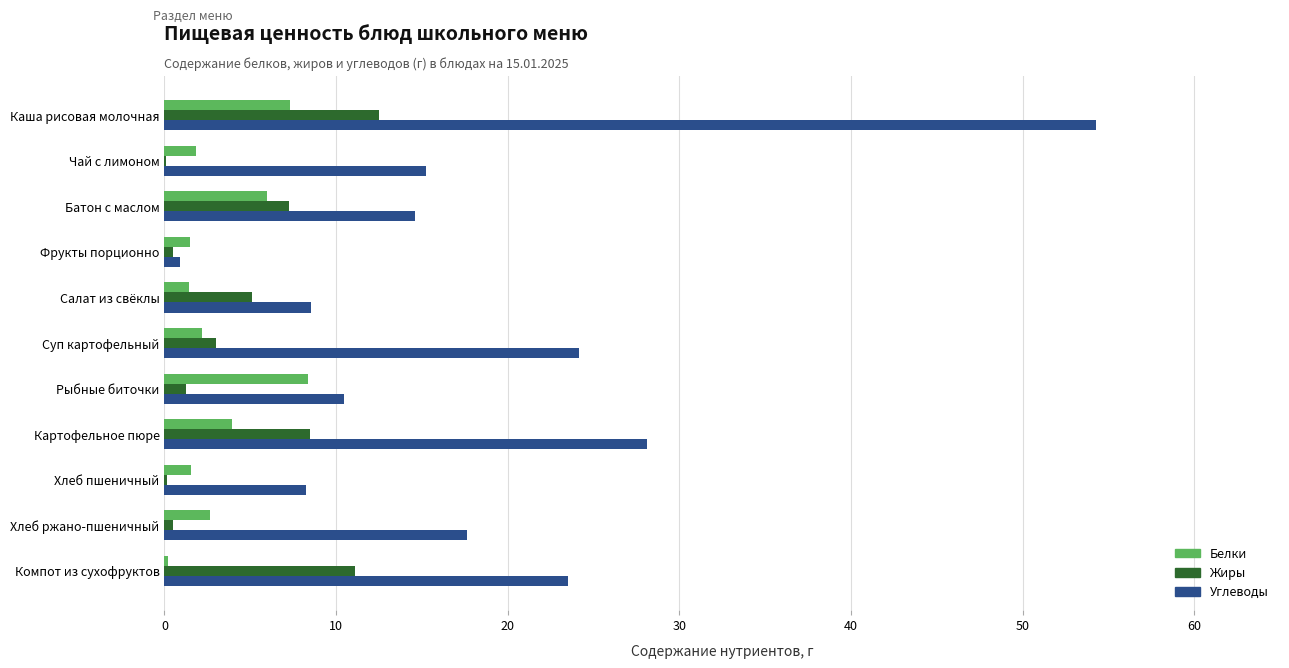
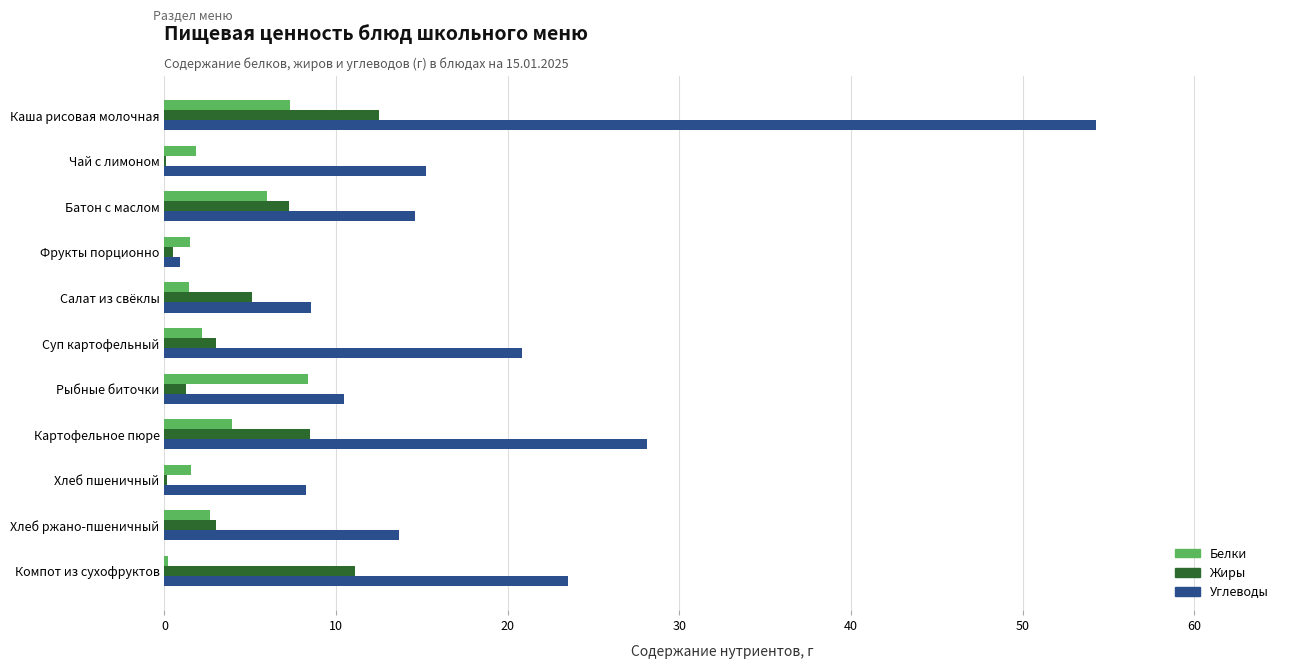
Углеводы, Суп картофельный: 24.2 -> 20.8
Жиры, Хлеб ржано-пшеничный: 0.5 -> 3.0
Углеводы, Хлеб ржано-пшеничный: 17.6 -> 13.7
